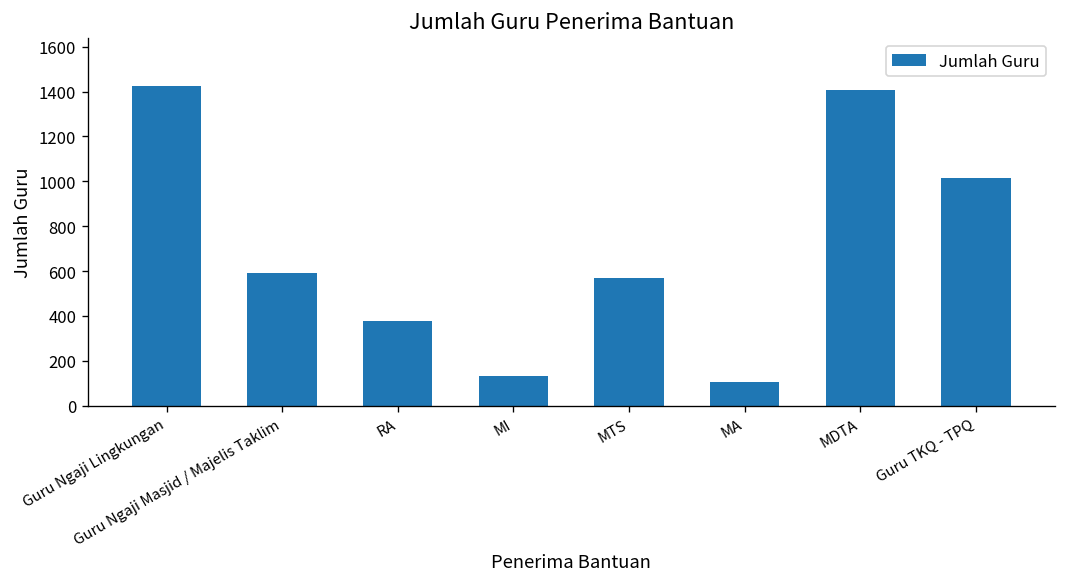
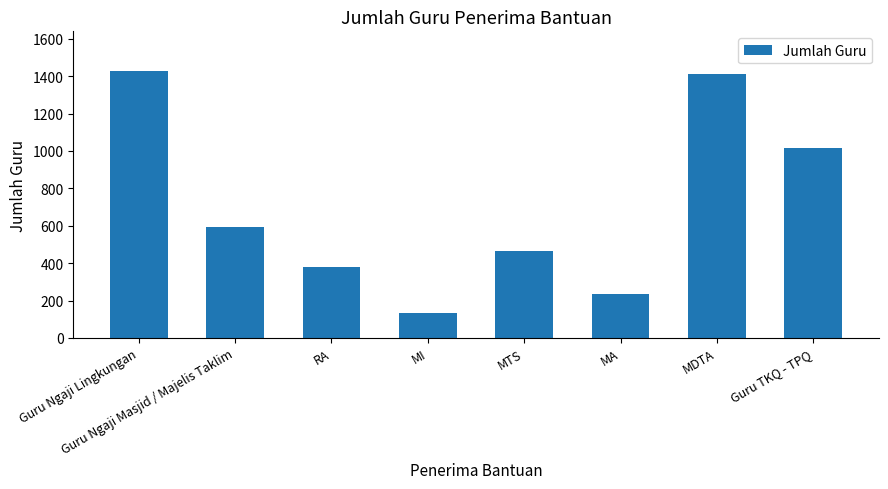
MTS: 570 -> 470
MA: 110 -> 240
